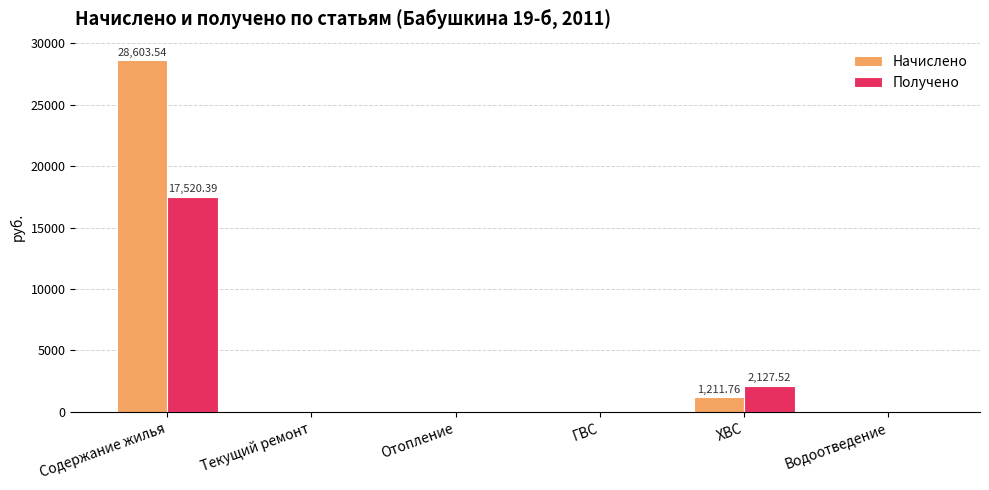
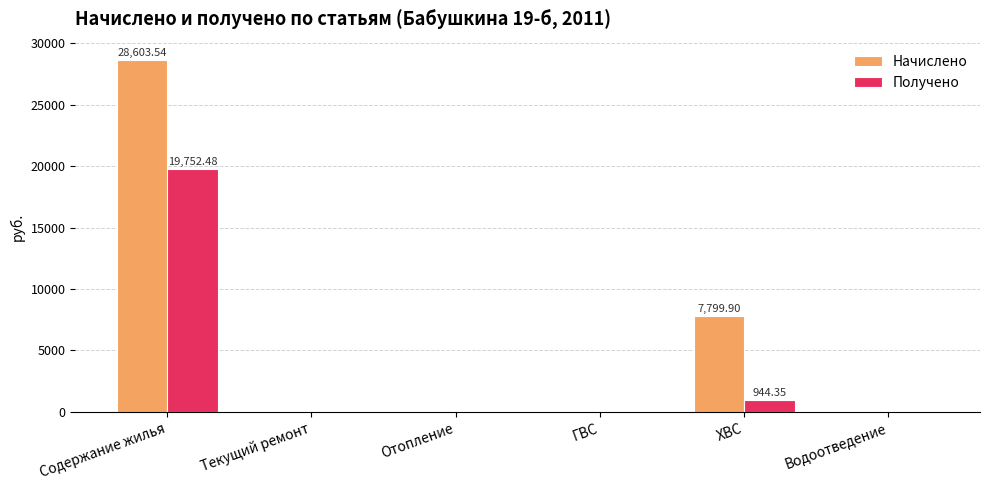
Получено, Содержание жилья: 17,520.39 -> 19,752.48
Начислено, ХВС: 1,211.76 -> 7,799.90
Получено, ХВС: 2,127.52 -> 944.35
